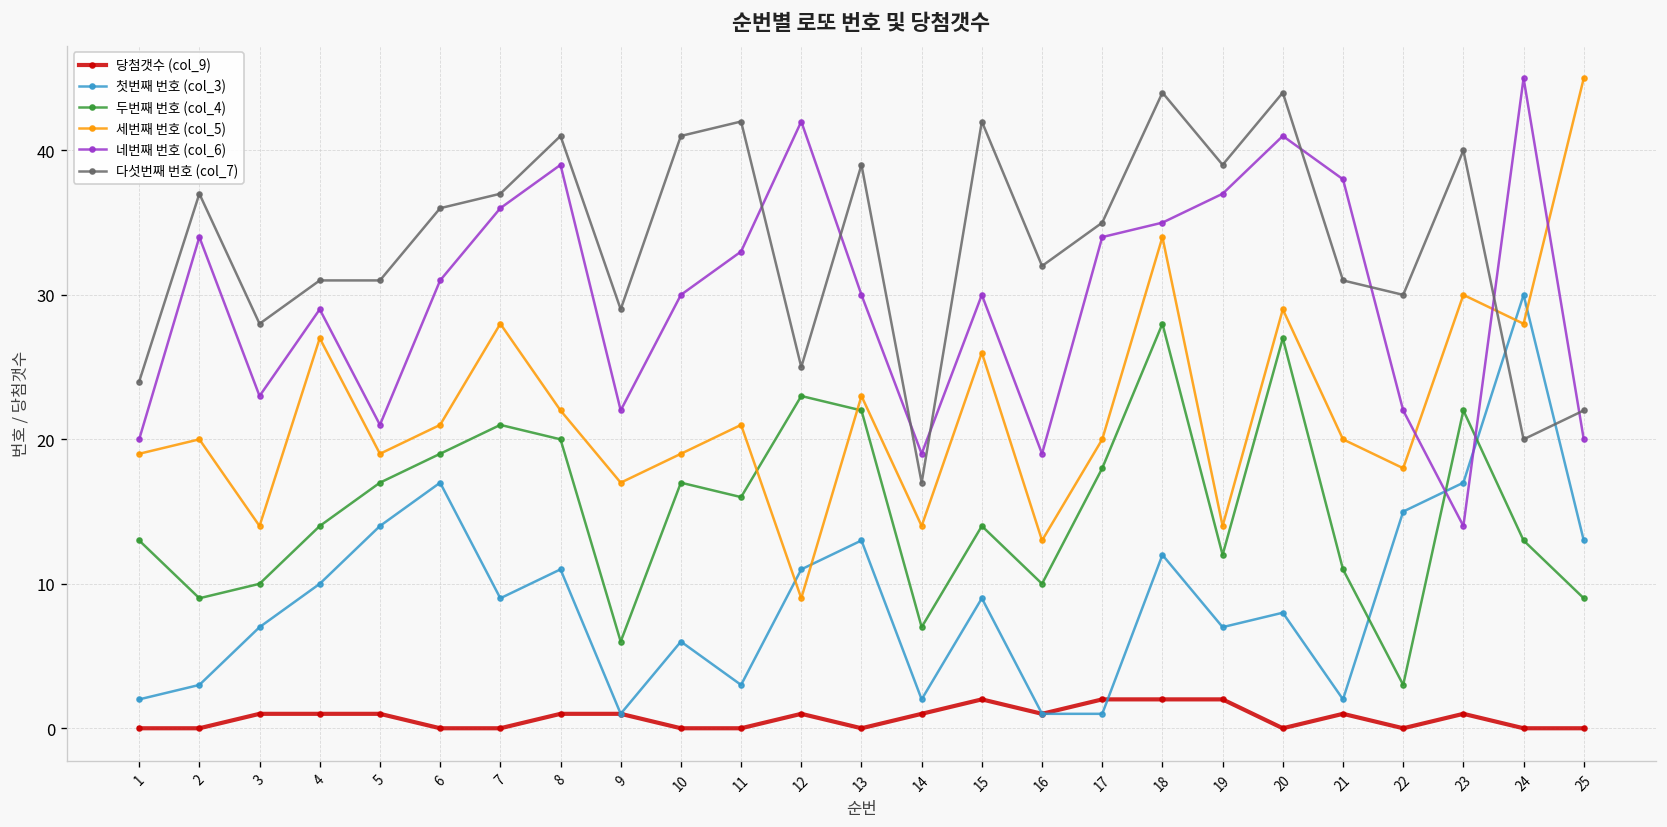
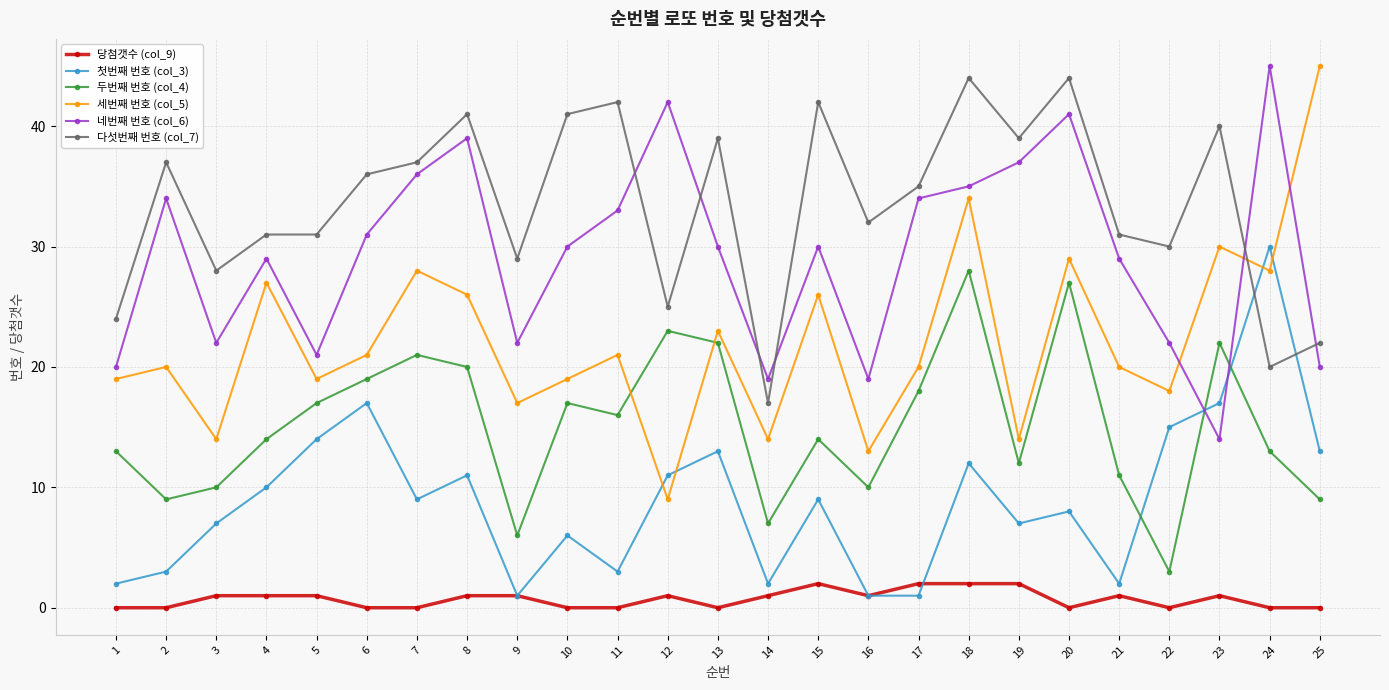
네번째 번호 (col_6), 3: 23 -> 22
세번째 번호 (col_5), 8: 22 -> 26
네번째 번호 (col_6), 21: 38 -> 29
